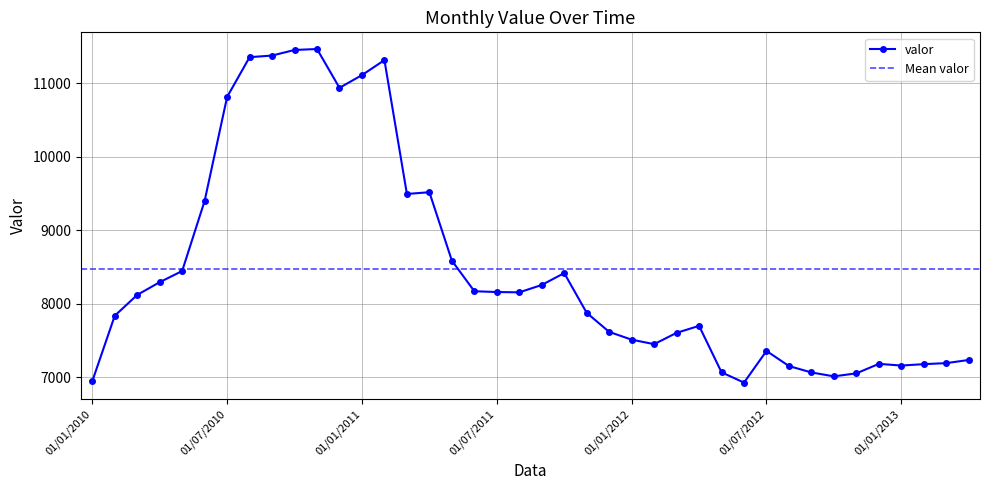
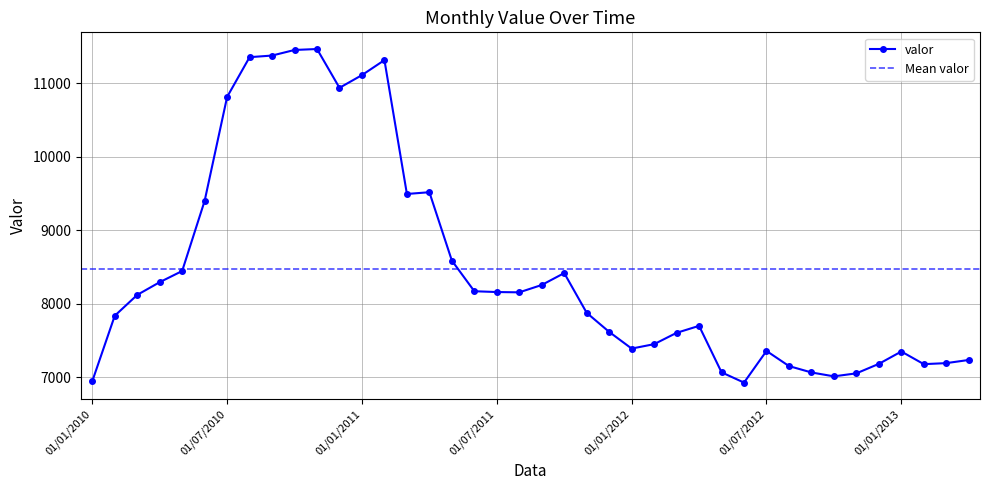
01/01/2012: 7500 -> 7400
01/01/2013: 7200 -> 7400
